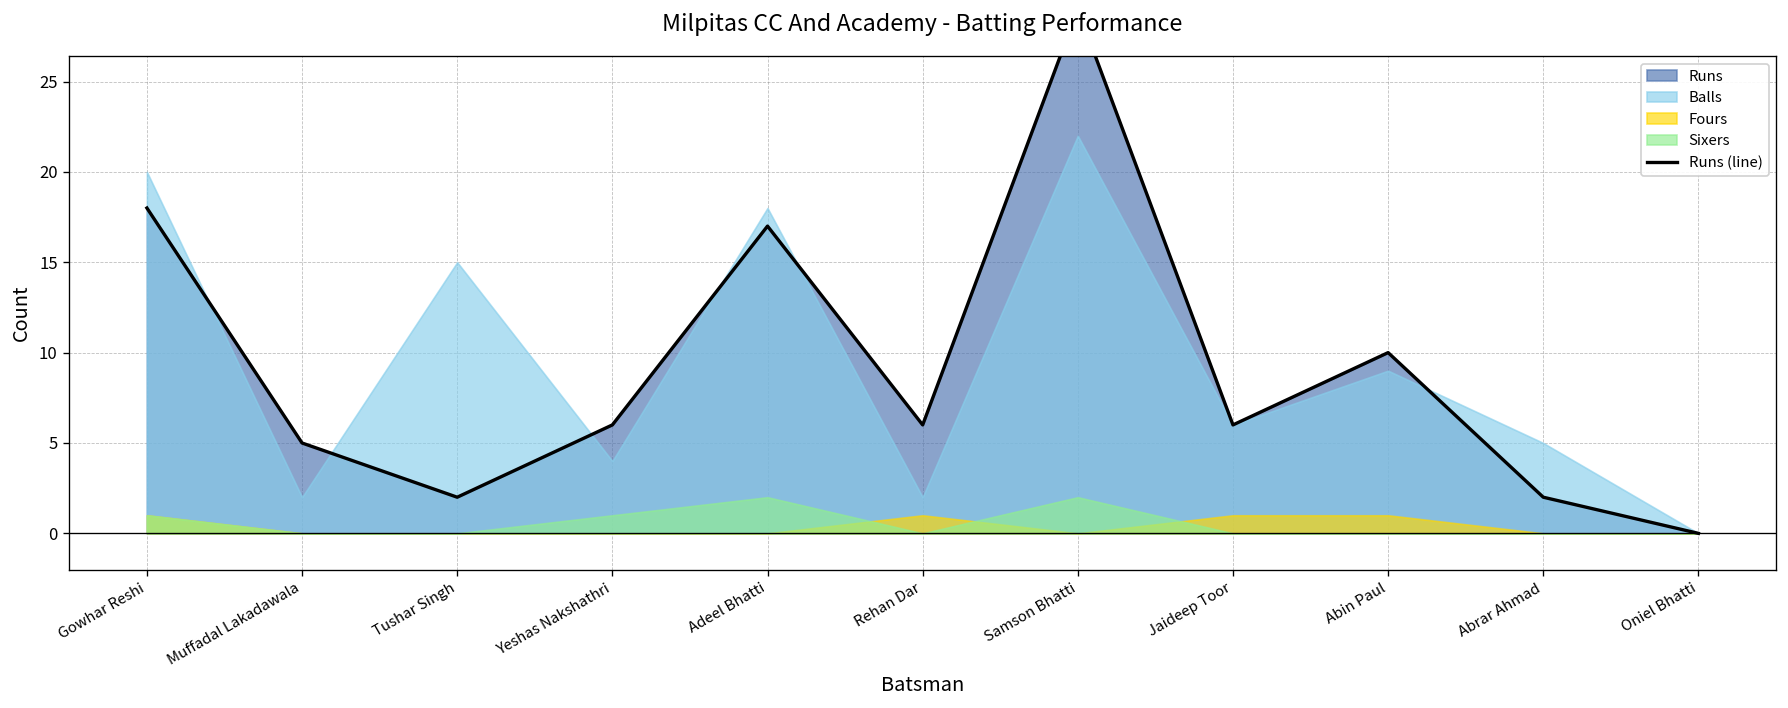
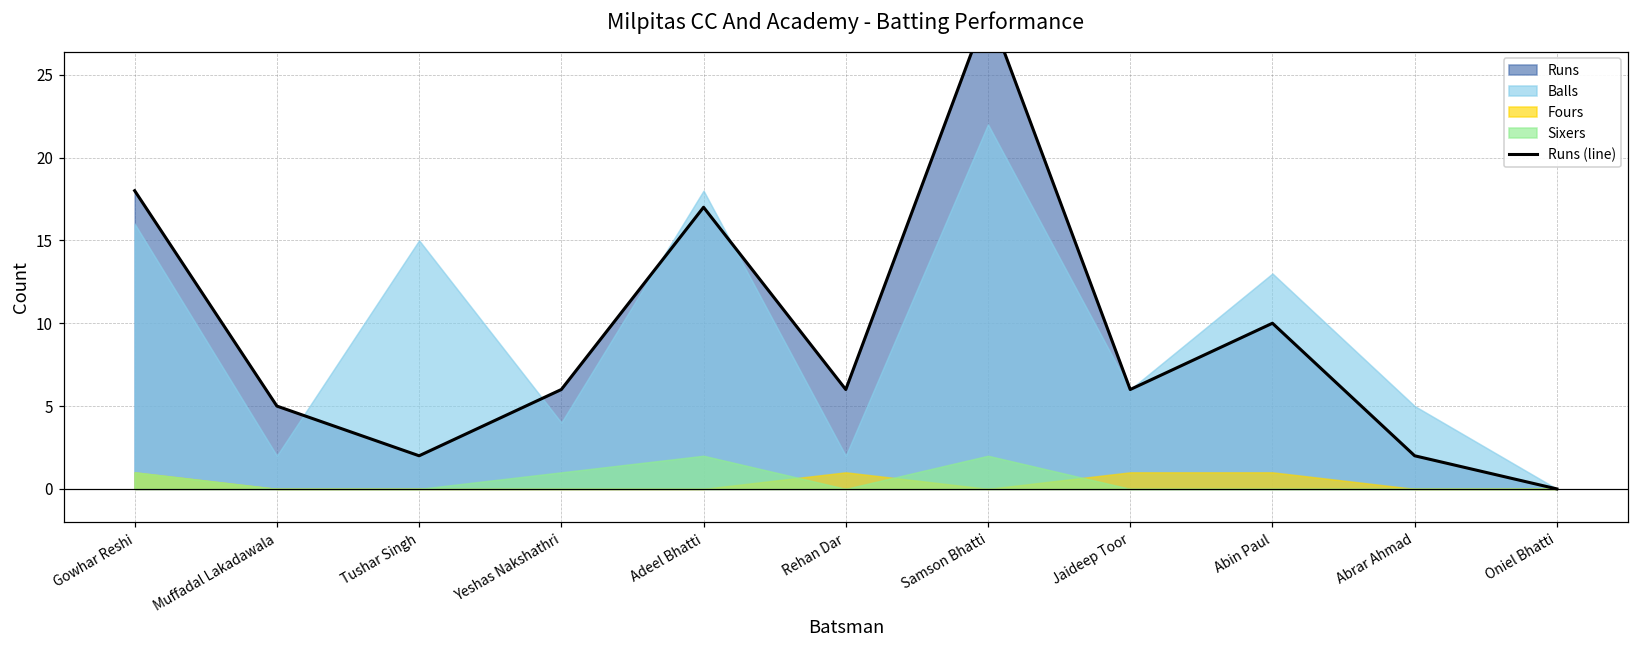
Balls, Gowhar Reshi: 20 -> 16
Balls, Abin Paul: 9 -> 13
